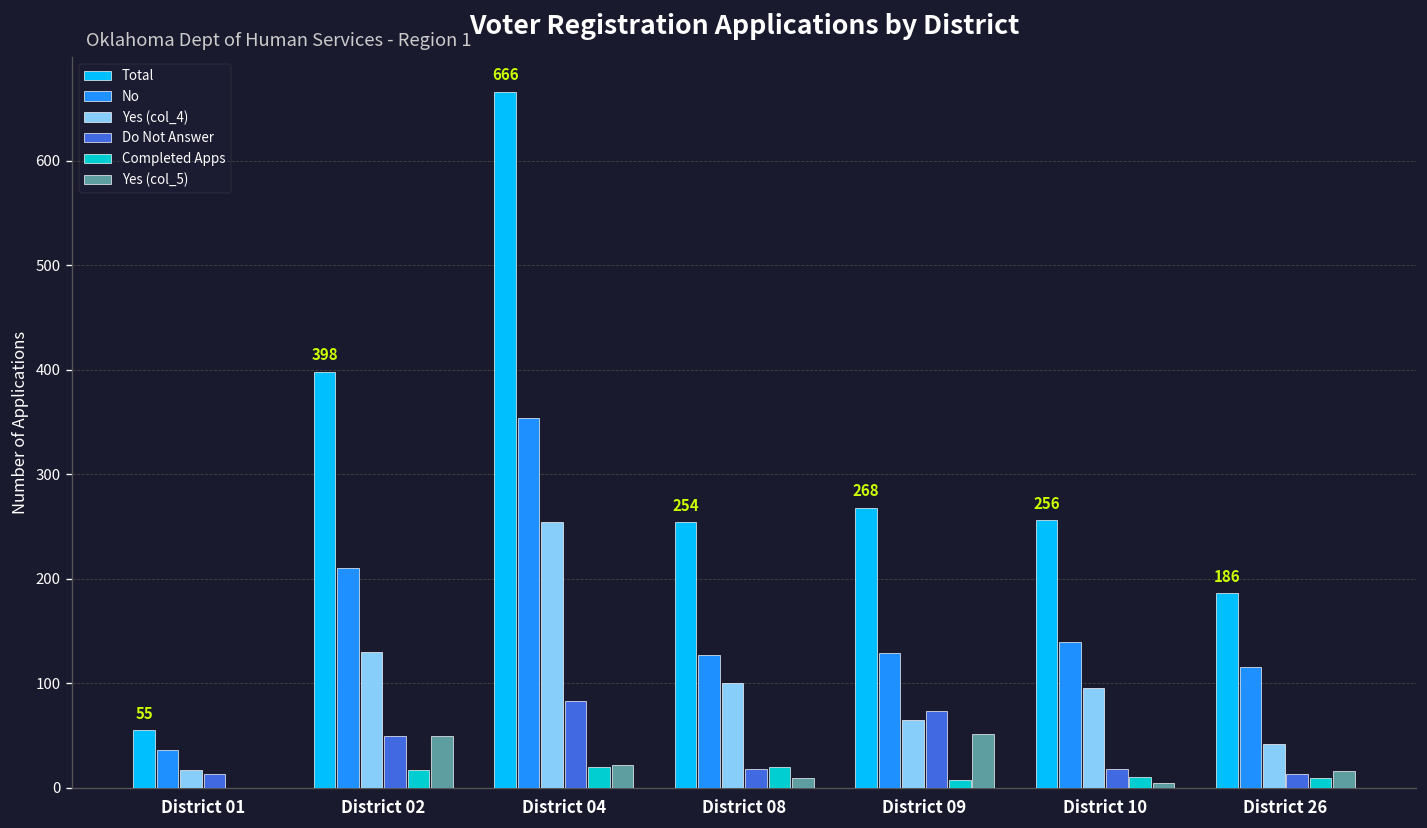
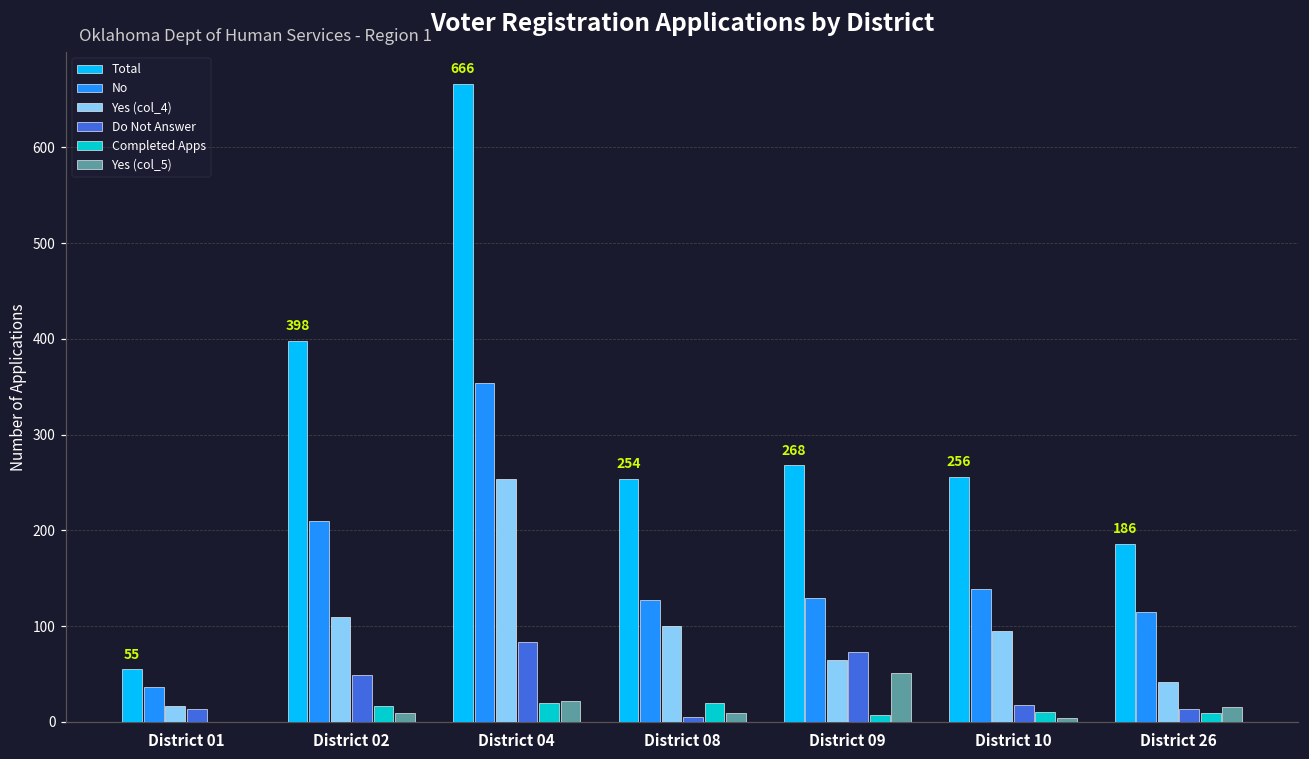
Yes (col_4), District 02: 130 -> 110
Yes (col_5), District 02: 50 -> 10
Do Not Answer, District 08: 20 -> 10
